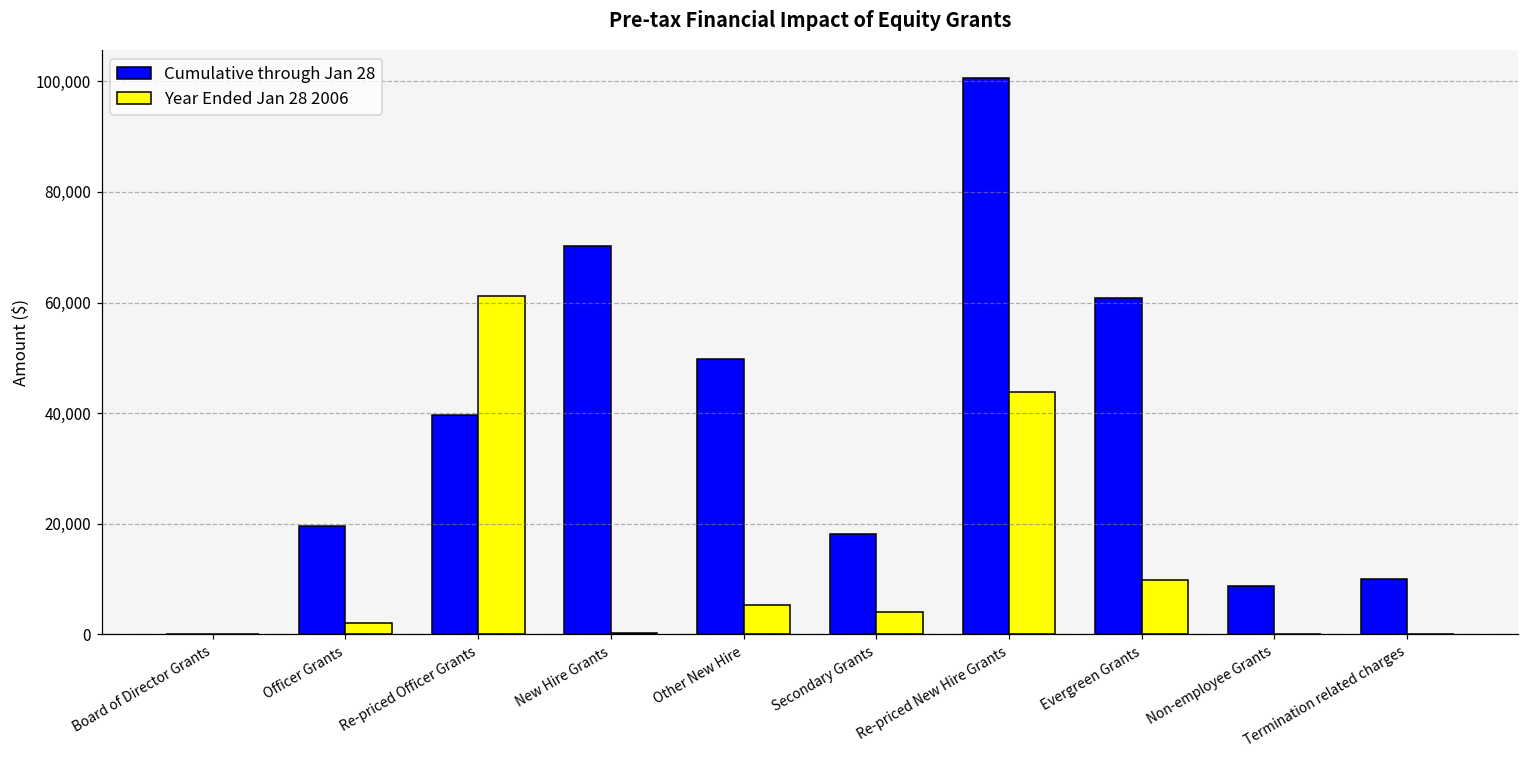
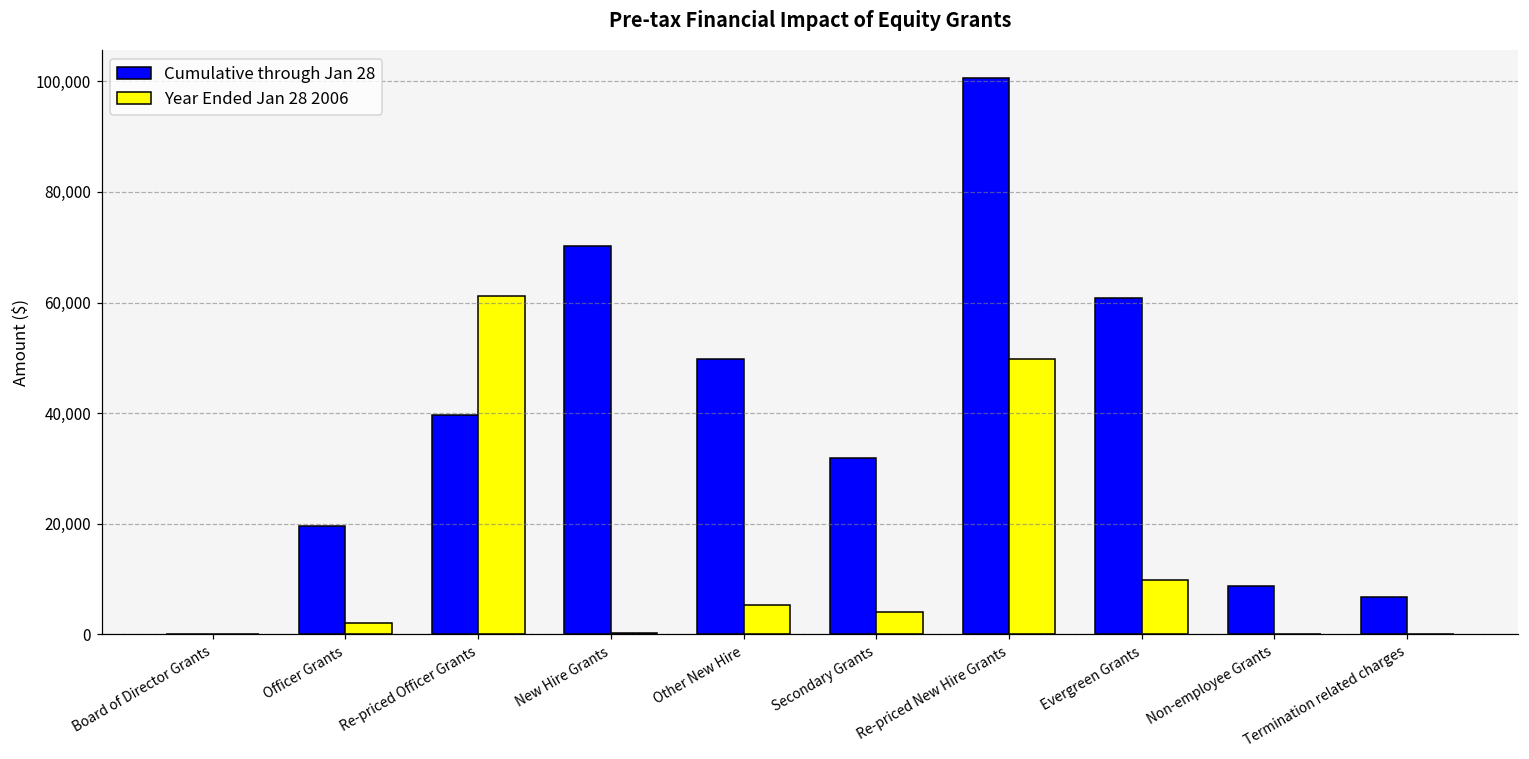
Cumulative through Jan 28, Secondary Grants: 18,000 -> 32,000
Year Ended Jan 28 2006, Re-priced New Hire Grants: 44,000 -> 50,000
Cumulative through Jan 28, Termination related charges: 10,000 -> 7,000
